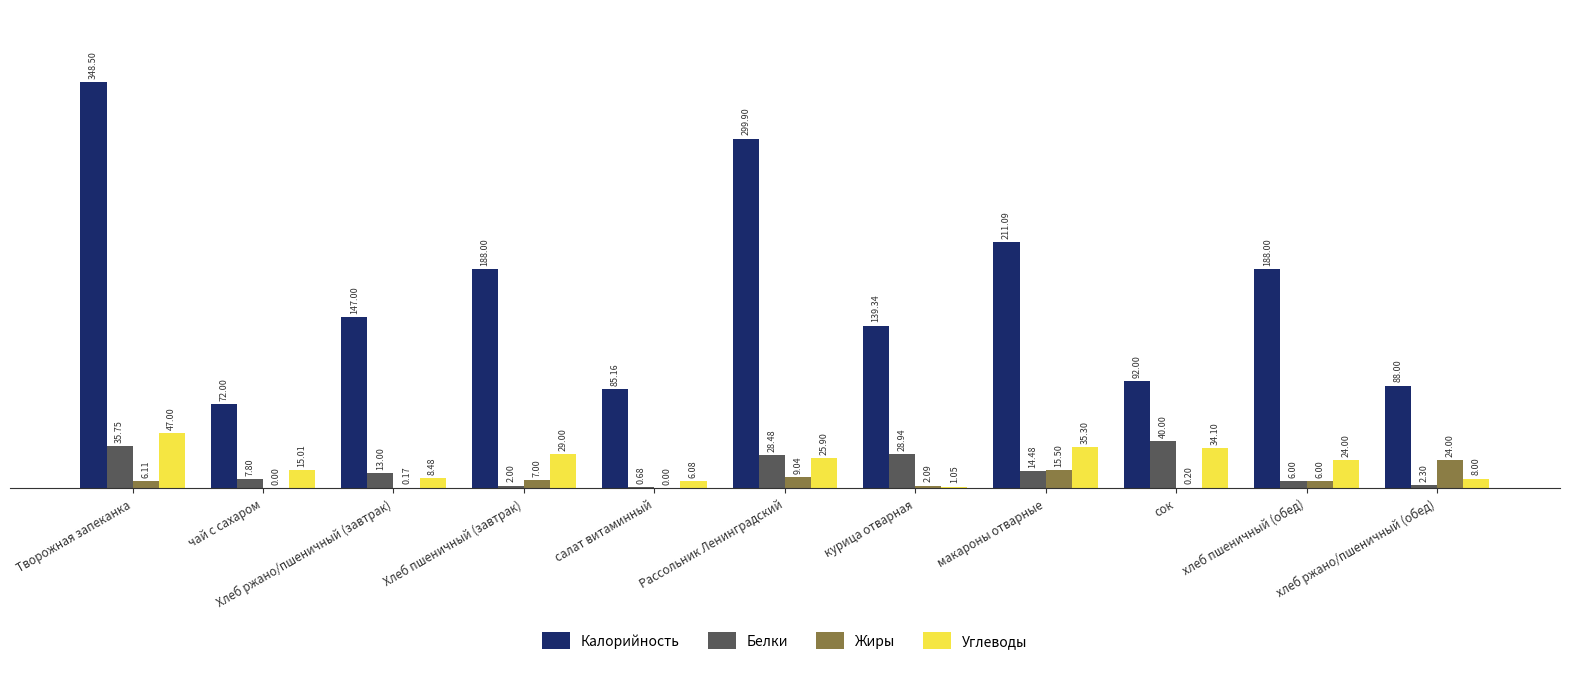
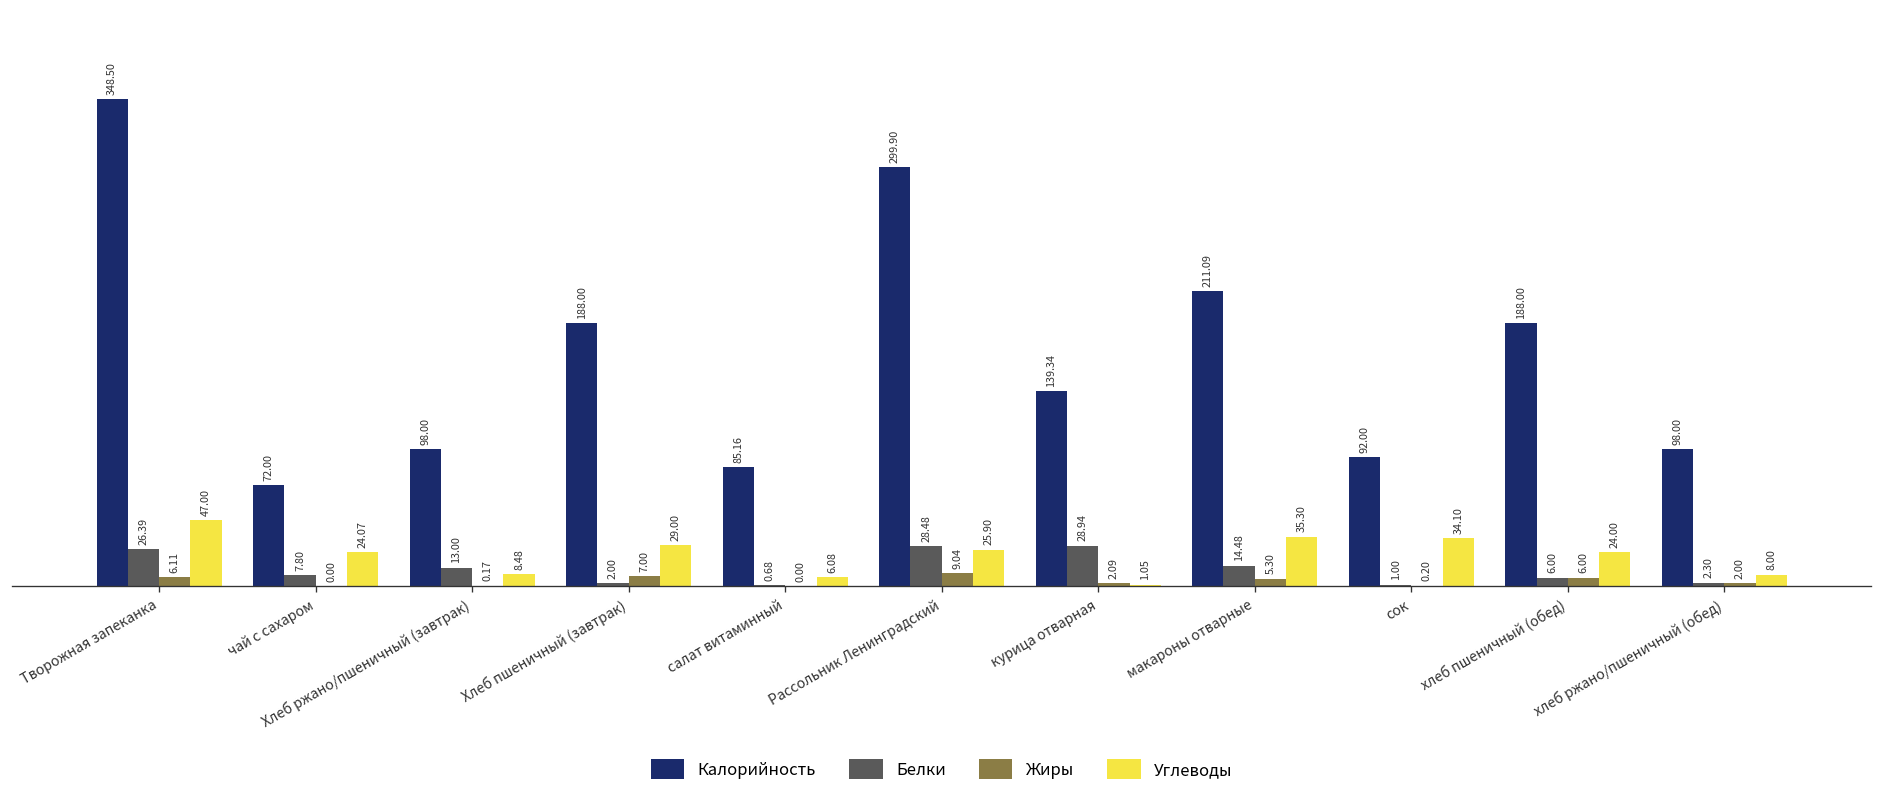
Белки, Творожная запеканка: 35.75 -> 26.39
Углеводы, чай с сахаром: 15.01 -> 24.07
Калорийность, Хлеб ржано/пшеничный (завтрак): 147.00 -> 98.00
Жиры, макароны отварные: 15.50 -> 5.30
Белки, сок: 40.00 -> 1.00
Калорийность, хлеб ржано/пшеничный (обед): 88.00 -> 98.00
Жиры, хлеб ржано/пшеничный (обед): 24.00 -> 2.00
